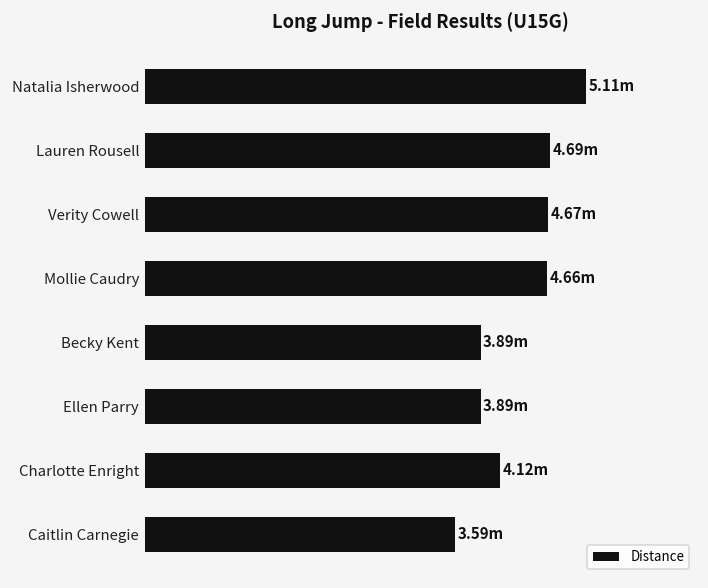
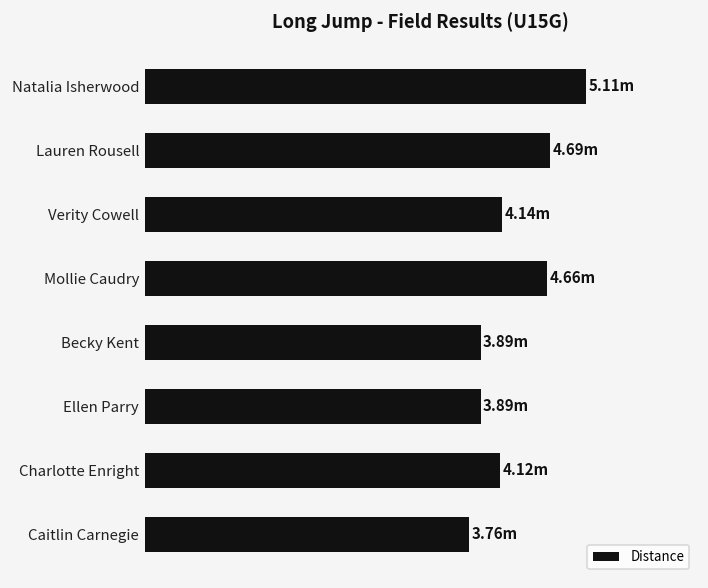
Verity Cowell: 4.67m -> 4.14m
Caitlin Carnegie: 3.59m -> 3.76m
